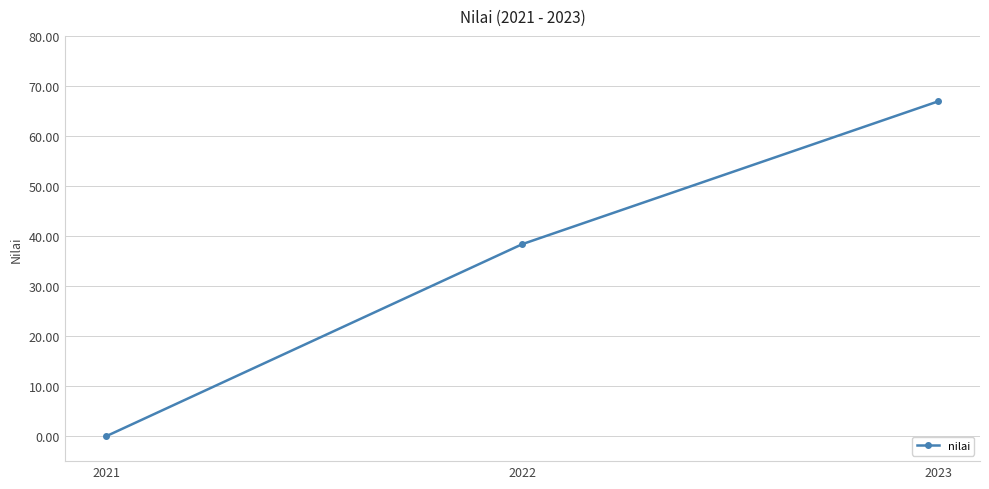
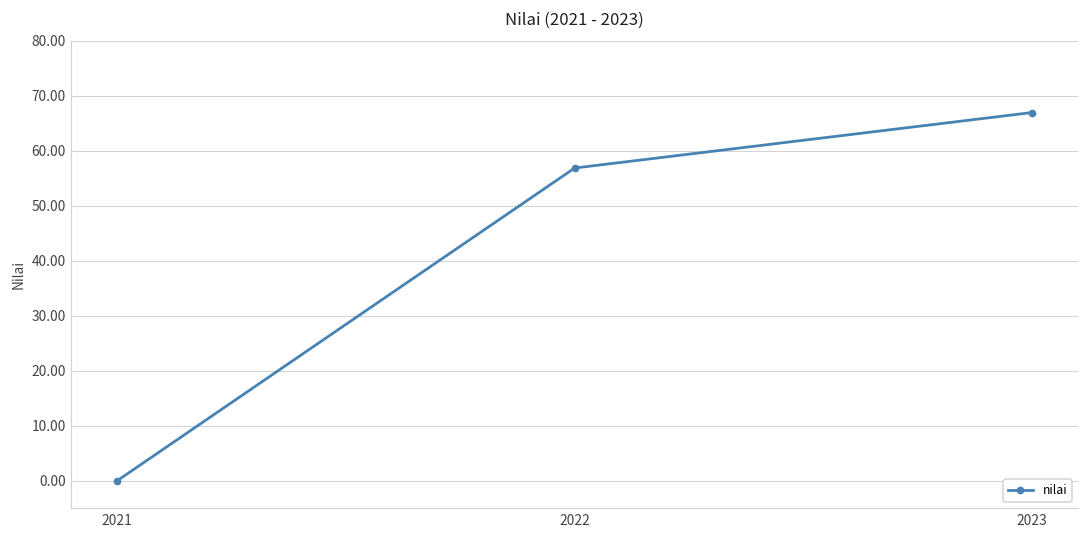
2022: 38 -> 57
